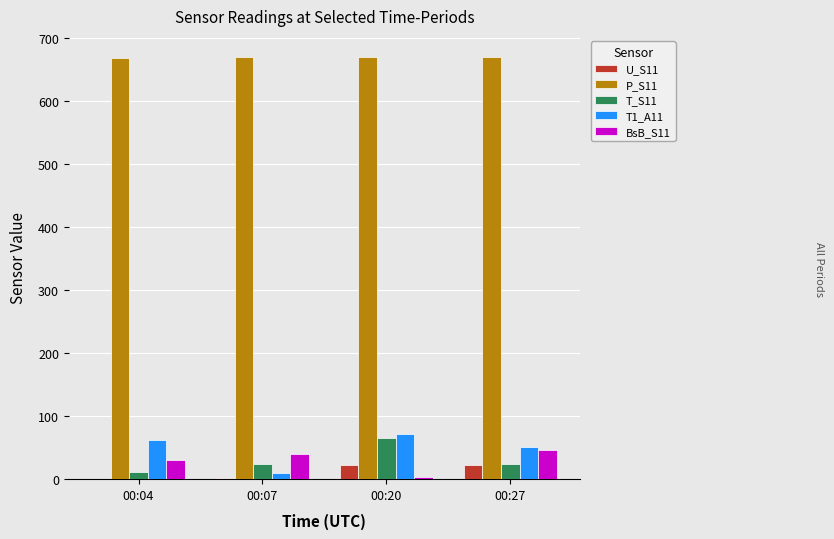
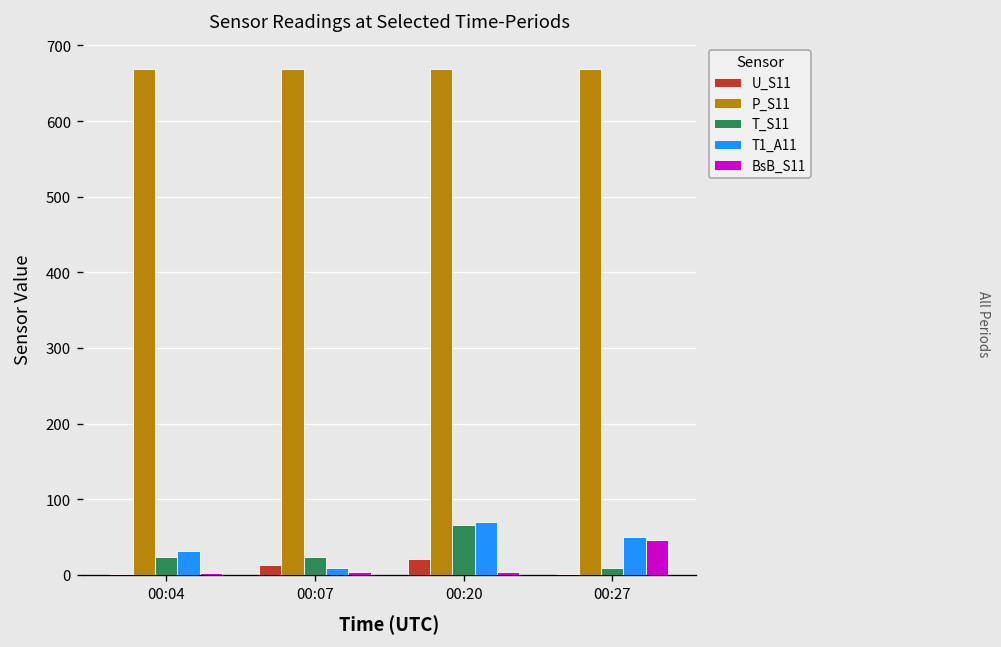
T_S11, 00:04: 10 -> 20
T1_A11, 00:04: 60 -> 30
BsB_S11, 00:04: 30 -> 0
U_S11, 00:07: 0 -> 10
BsB_S11, 00:07: 40 -> 0
U_S11, 00:27: 20 -> 0
T_S11, 00:27: 20 -> 10
